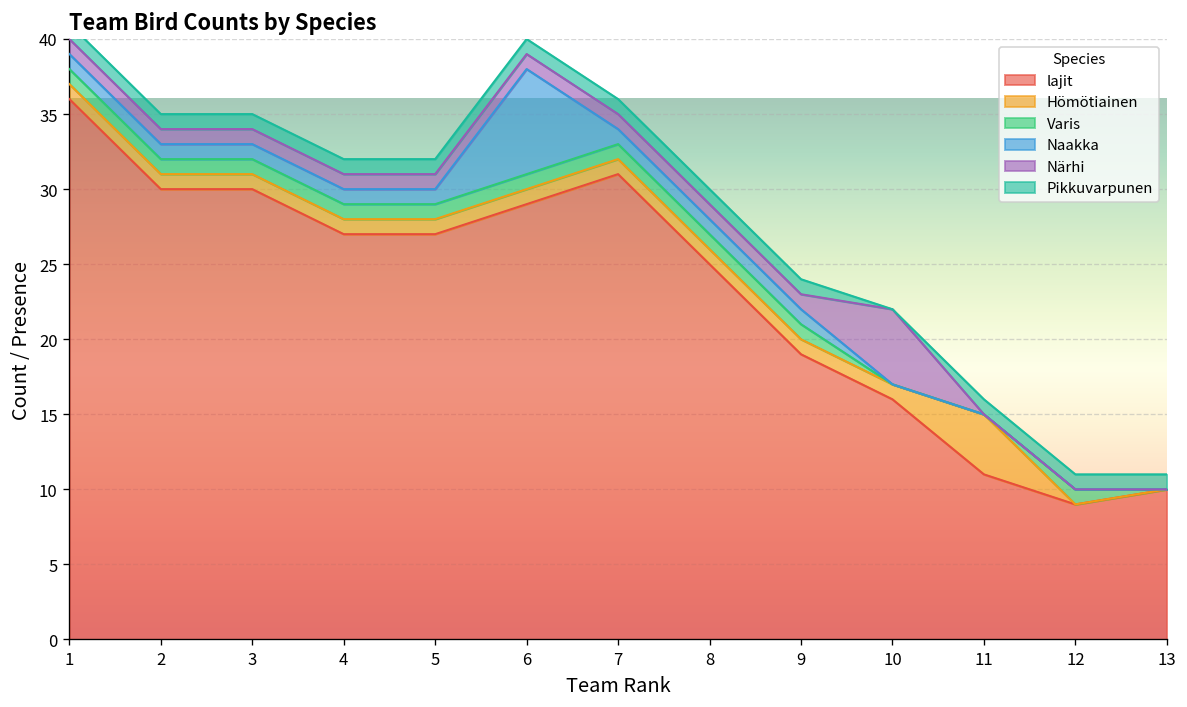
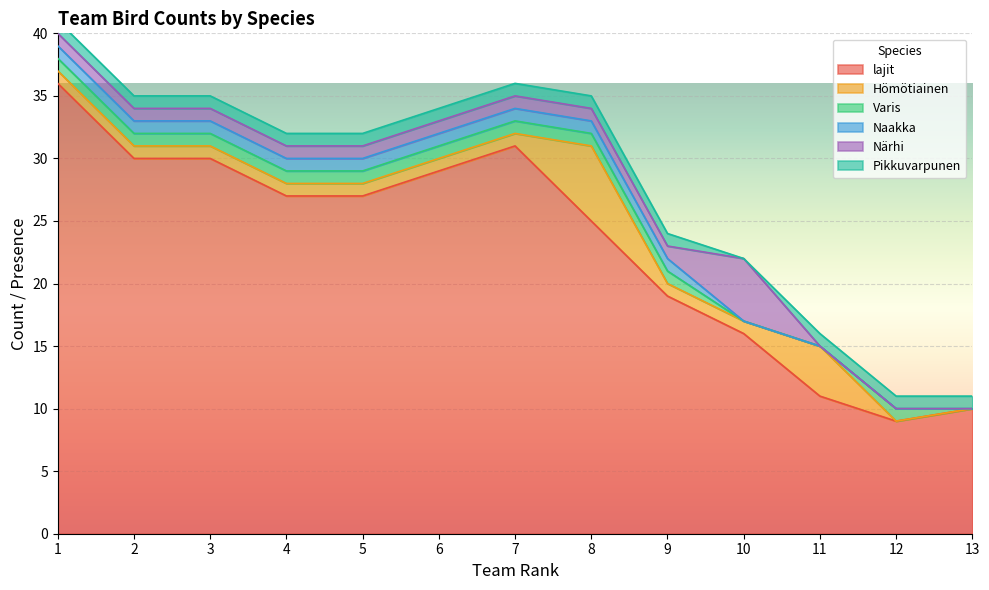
Naakka, 6: 7 -> 1
Hömötiainen, 8: 1 -> 6
